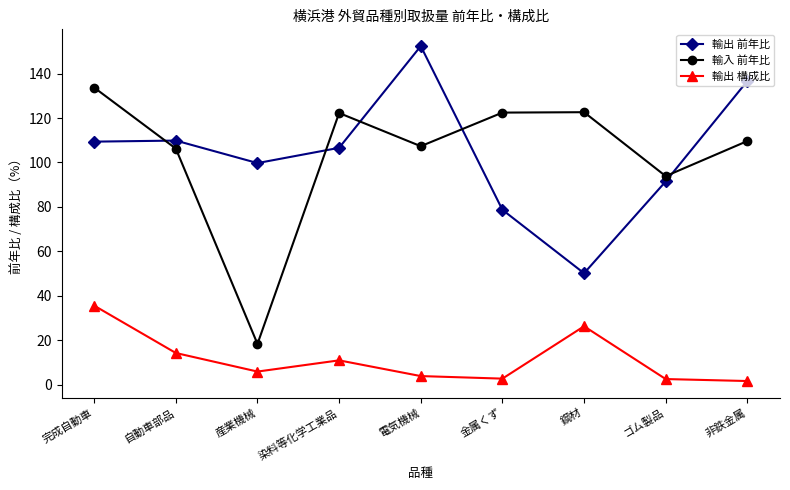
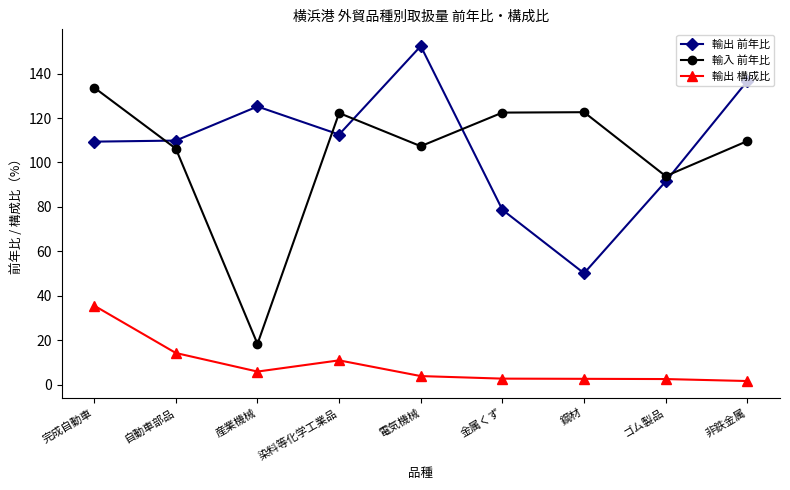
輸出 前年比, 産業機械: 100 -> 125
輸出 前年比, 染料等化学工業品: 107 -> 113
輸出 構成比, 鋼材: 26 -> 3
